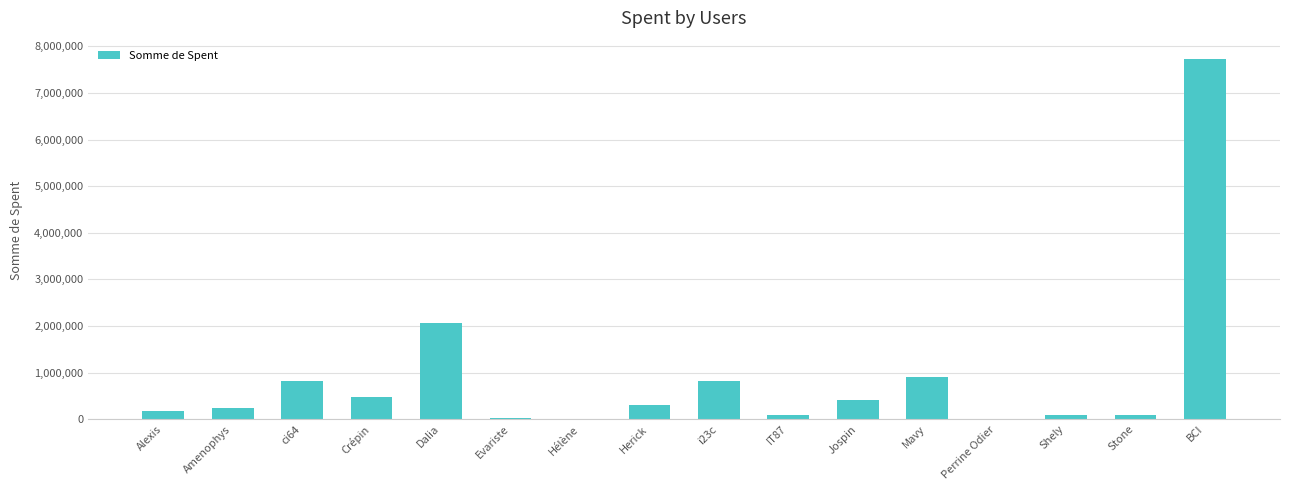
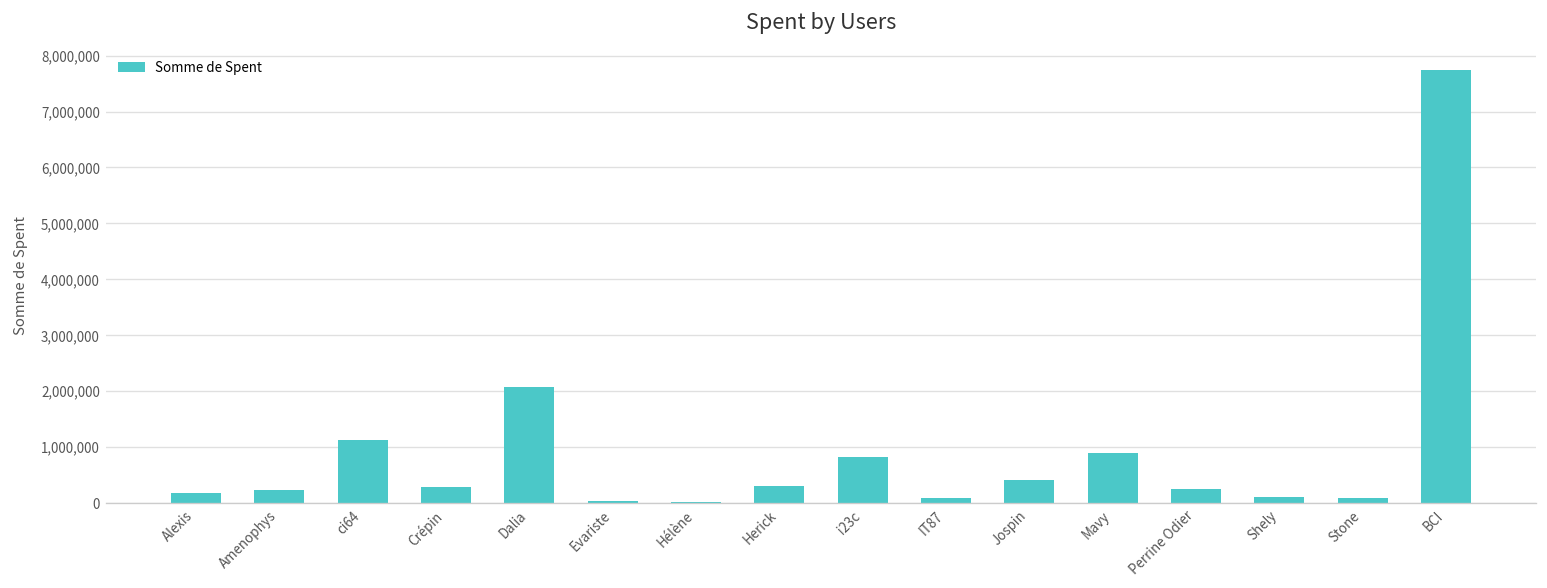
ci64: 800,000 -> 1,100,000
Crépin: 500,000 -> 300,000
Perrine Odier: 0 -> 300,000
